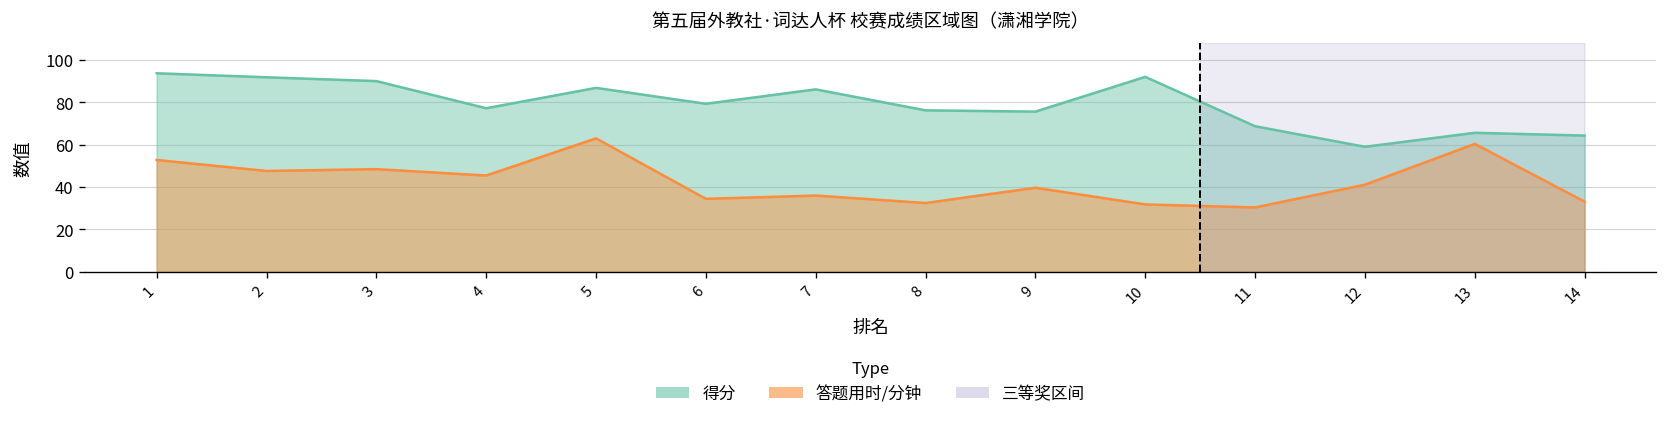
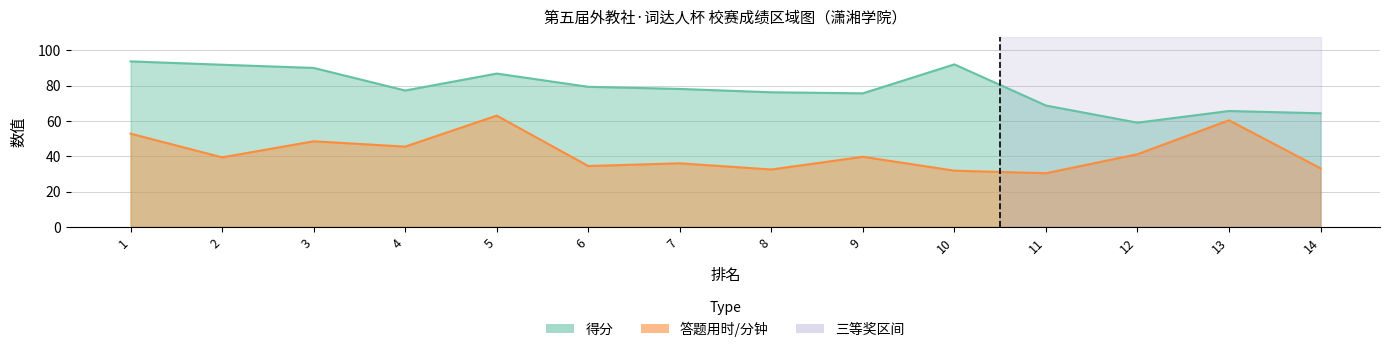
答题用时/分钟, 2: 48 -> 39
得分, 7: 86 -> 78
